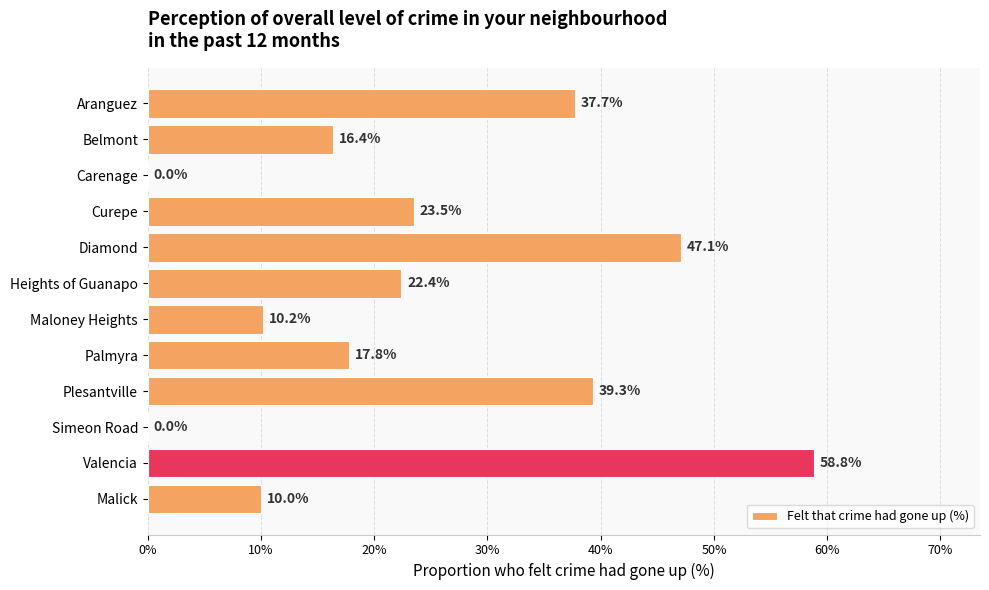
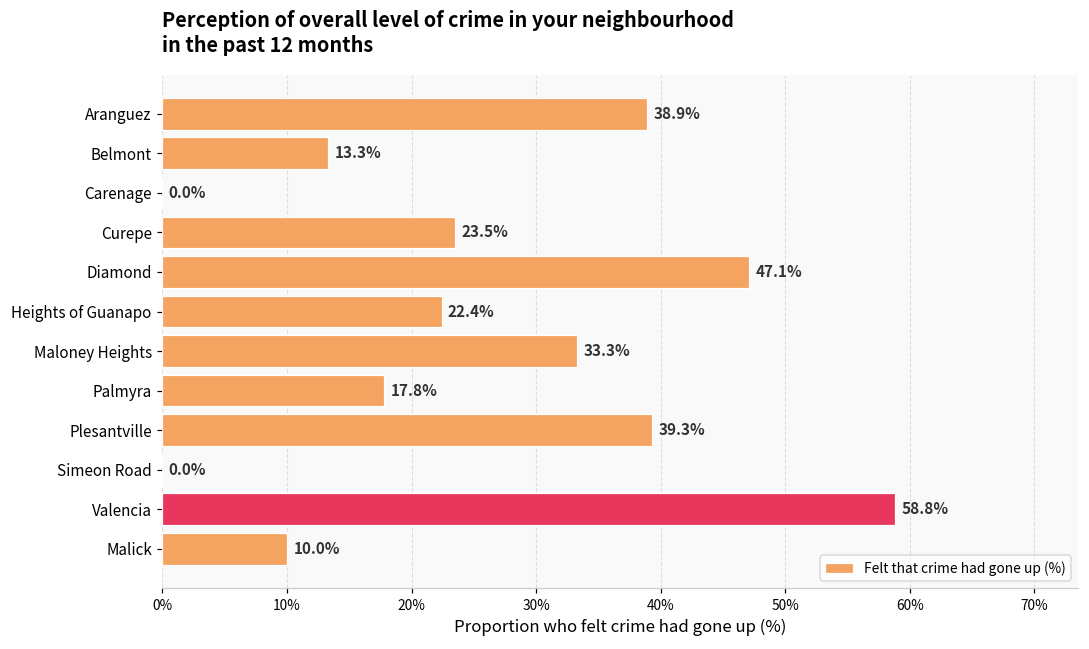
Aranguez: 37.7% -> 38.9%
Belmont: 16.4% -> 13.3%
Maloney Heights: 10.2% -> 33.3%
